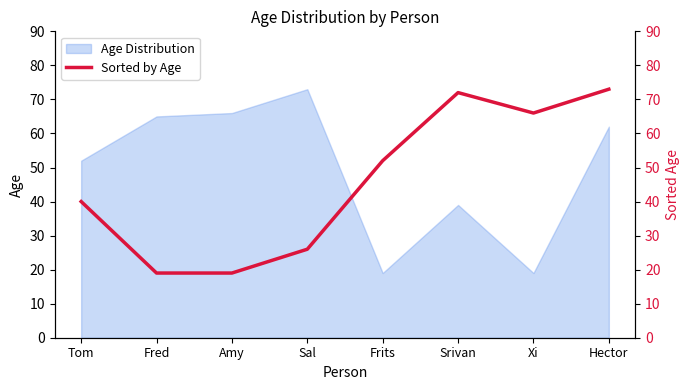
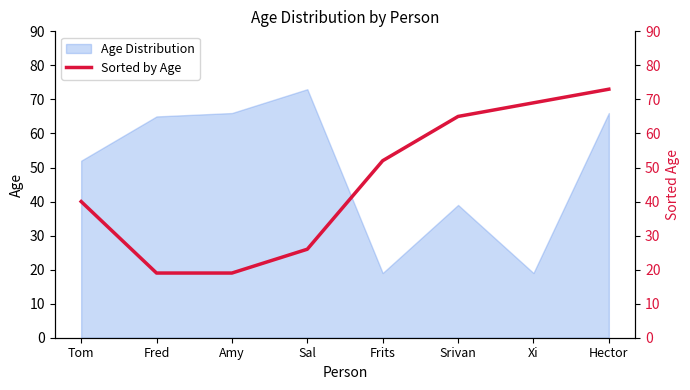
Age Distribution, Hector: 62 -> 66
Sorted by Age, Srivan: 72 -> 65
Sorted by Age, Xi: 66 -> 69
